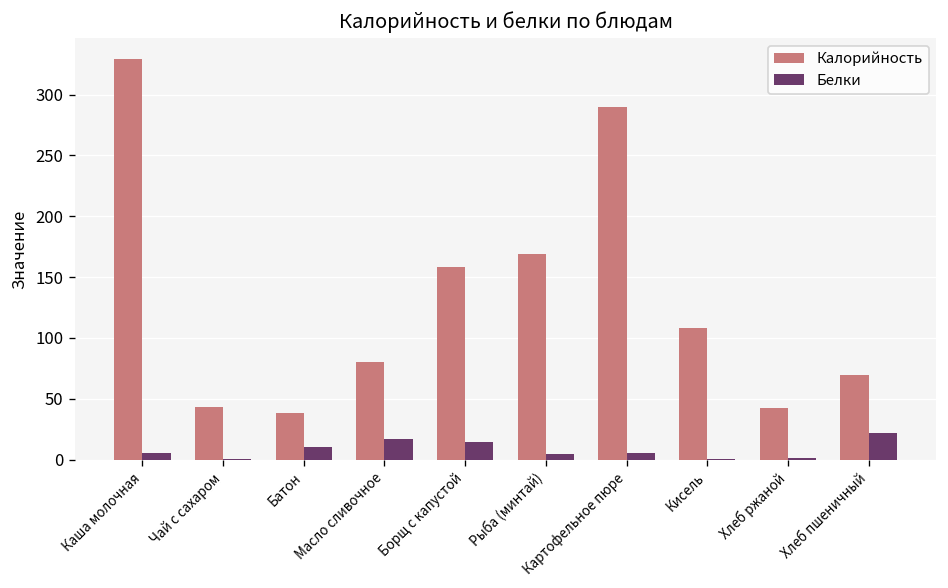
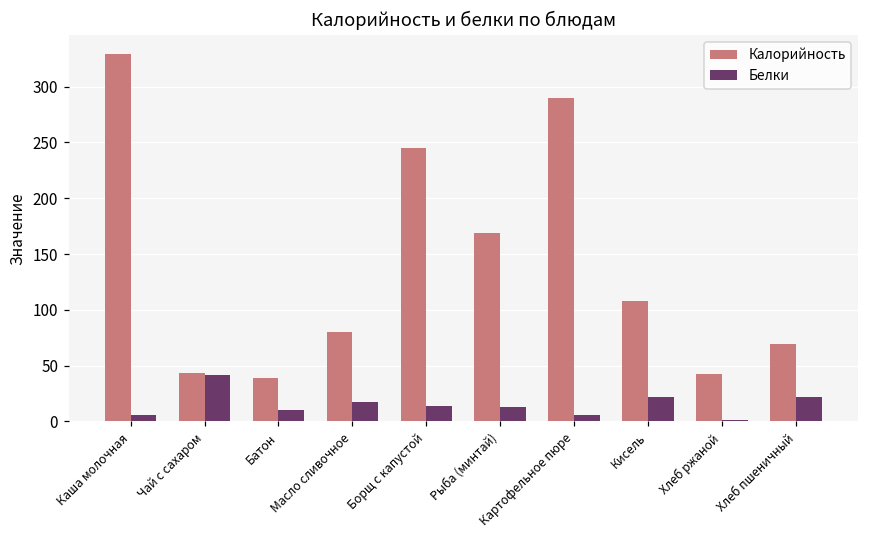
Белки, Чай с сахаром: 0 -> 41
Калорийность, Борщ с капустой: 159 -> 245
Белки, Рыба (минтай): 5 -> 13
Белки, Кисель: 0 -> 22
